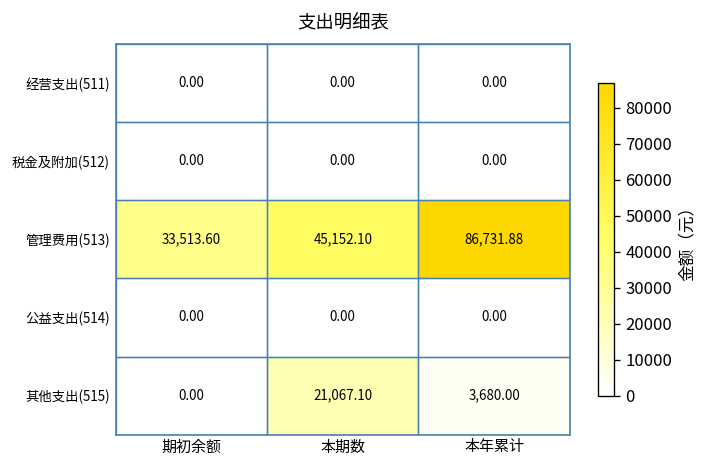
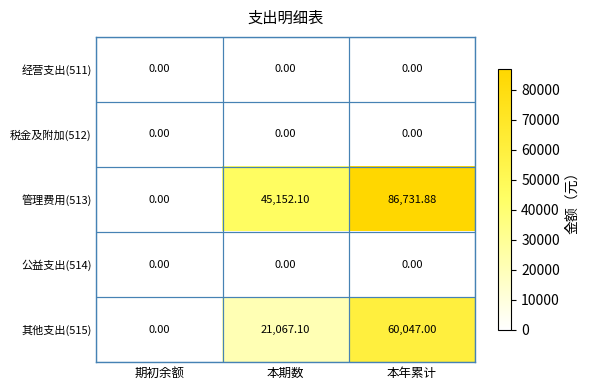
管理费用(513), 期初余额: 33,513.60 -> 0.00
其他支出(515), 本年累计: 3,680.00 -> 60,047.00
